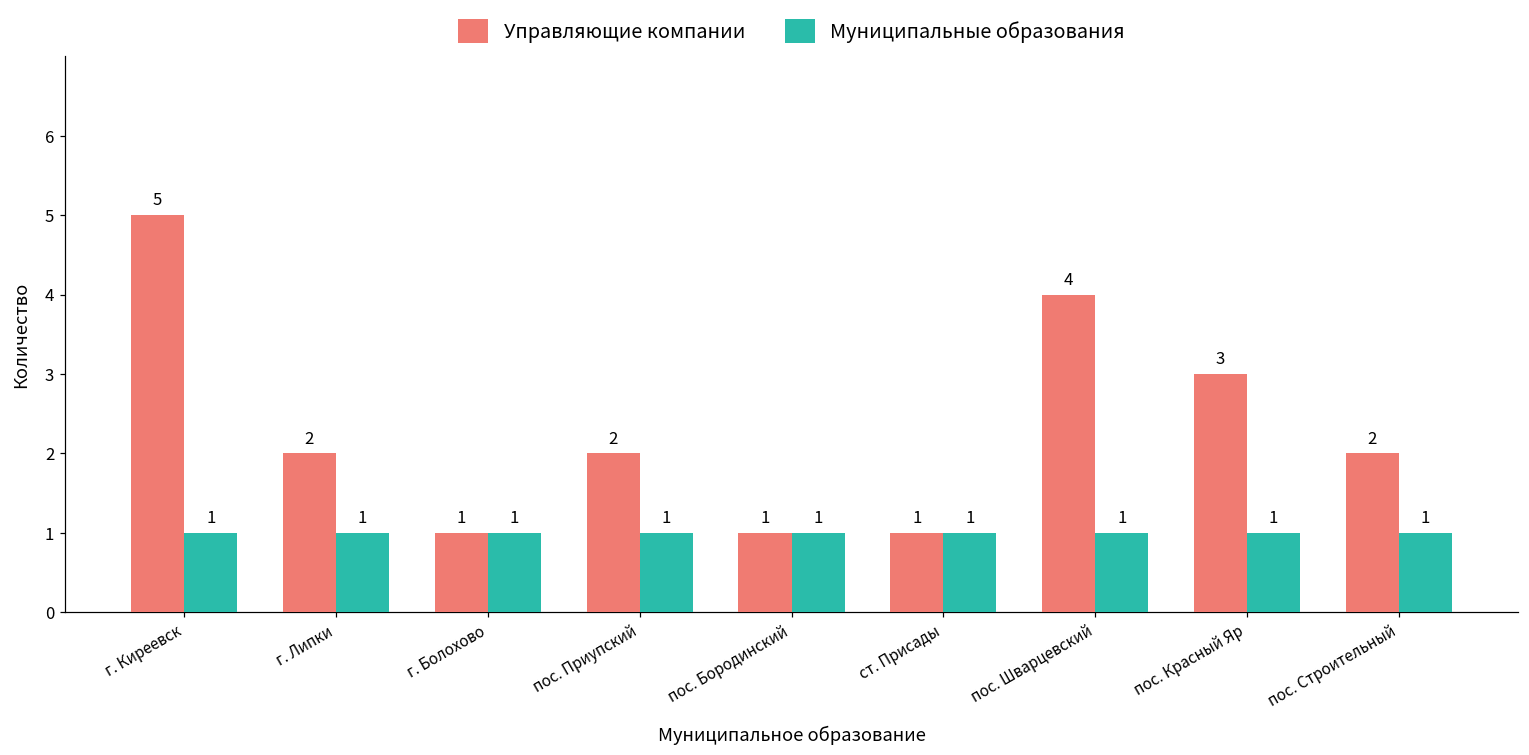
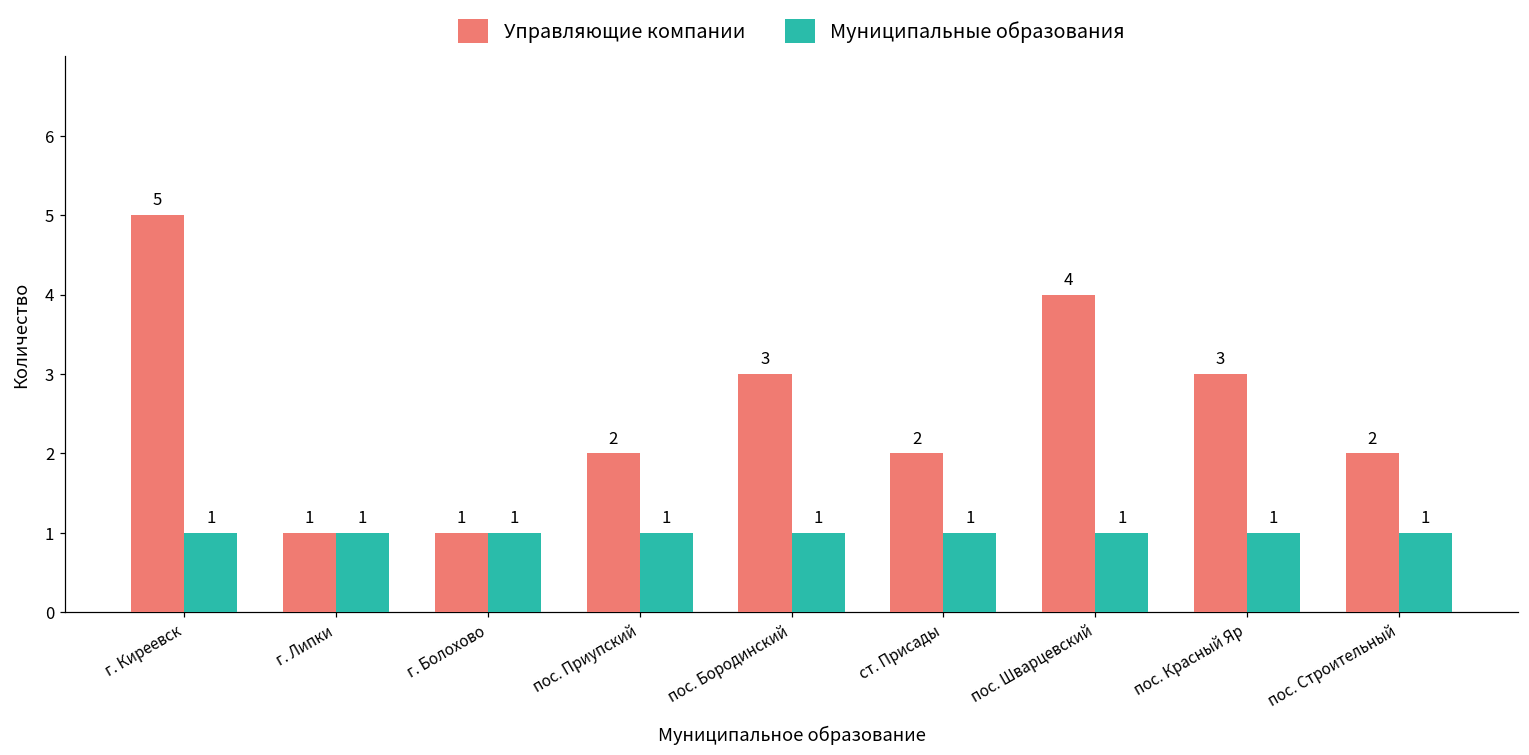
Управляющие компании, г. Липки: 2 -> 1
Управляющие компании, пос. Бородинский: 1 -> 3
Управляющие компании, ст. Присады: 1 -> 2
